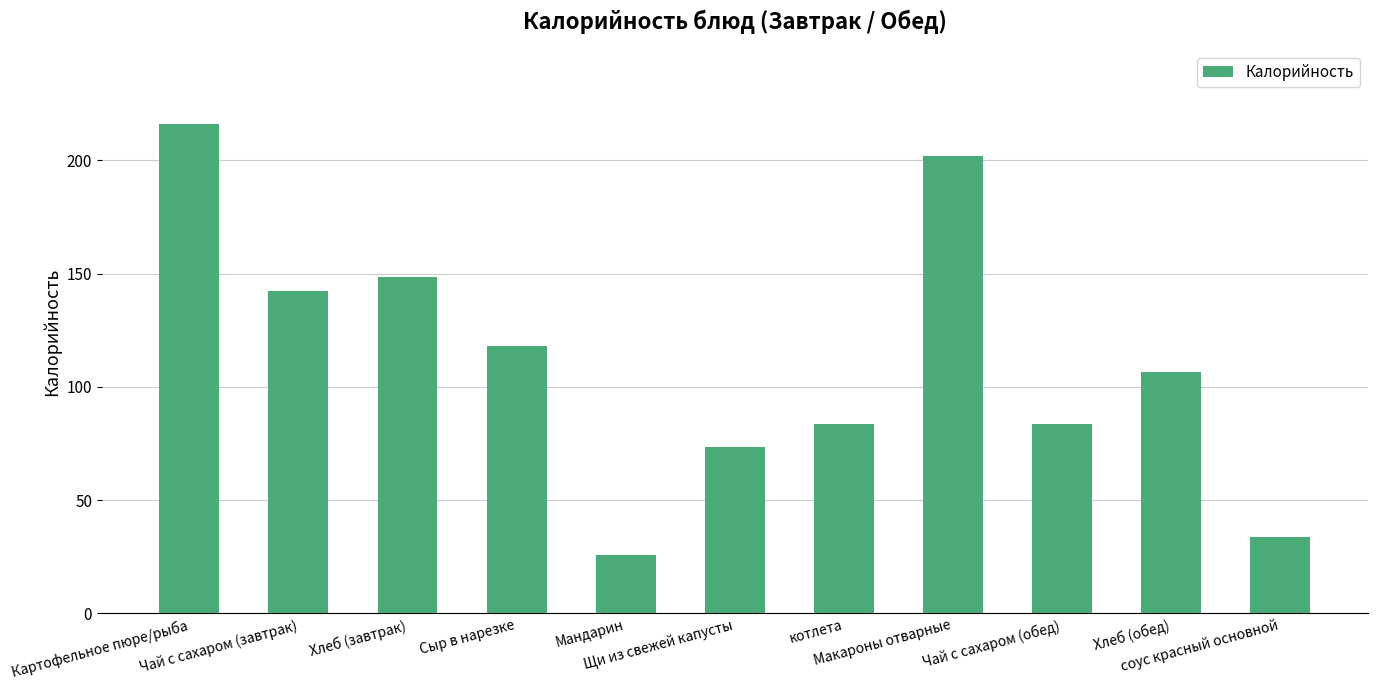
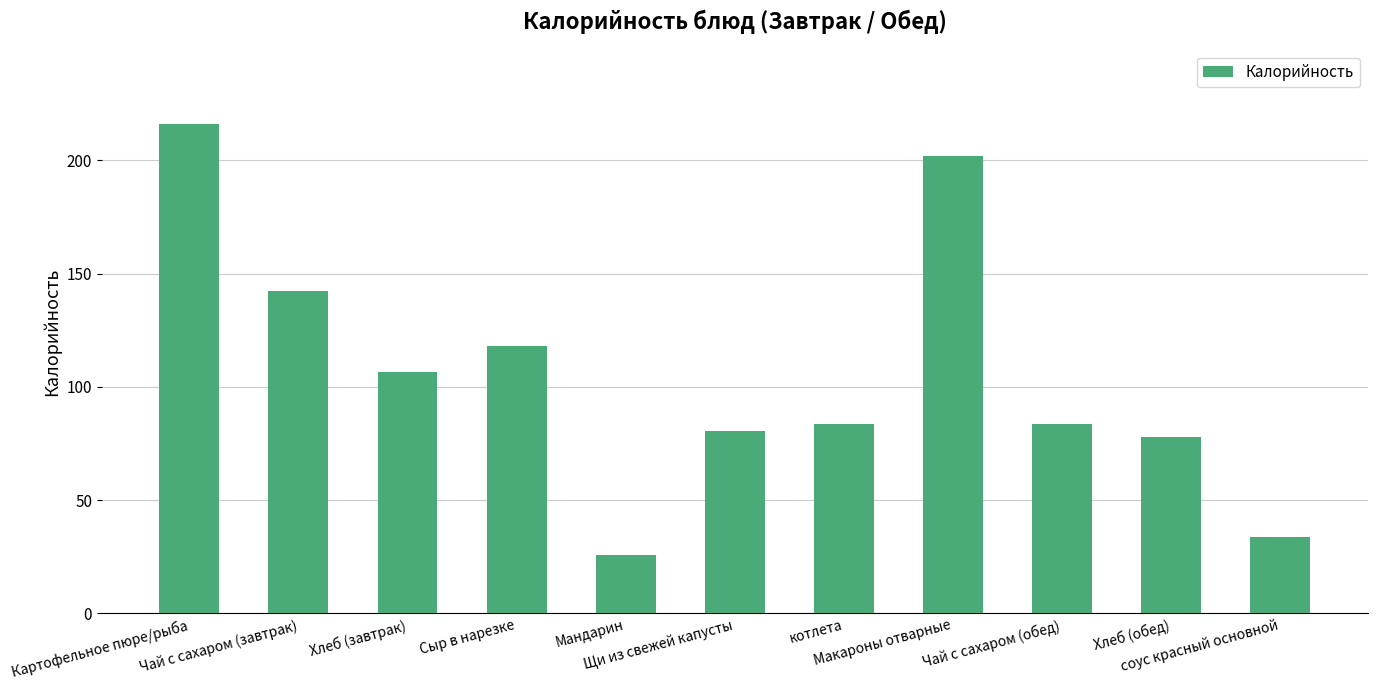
Хлеб (завтрак): 149 -> 107
Щи из свежей капусты: 74 -> 81
Хлеб (обед): 107 -> 78
